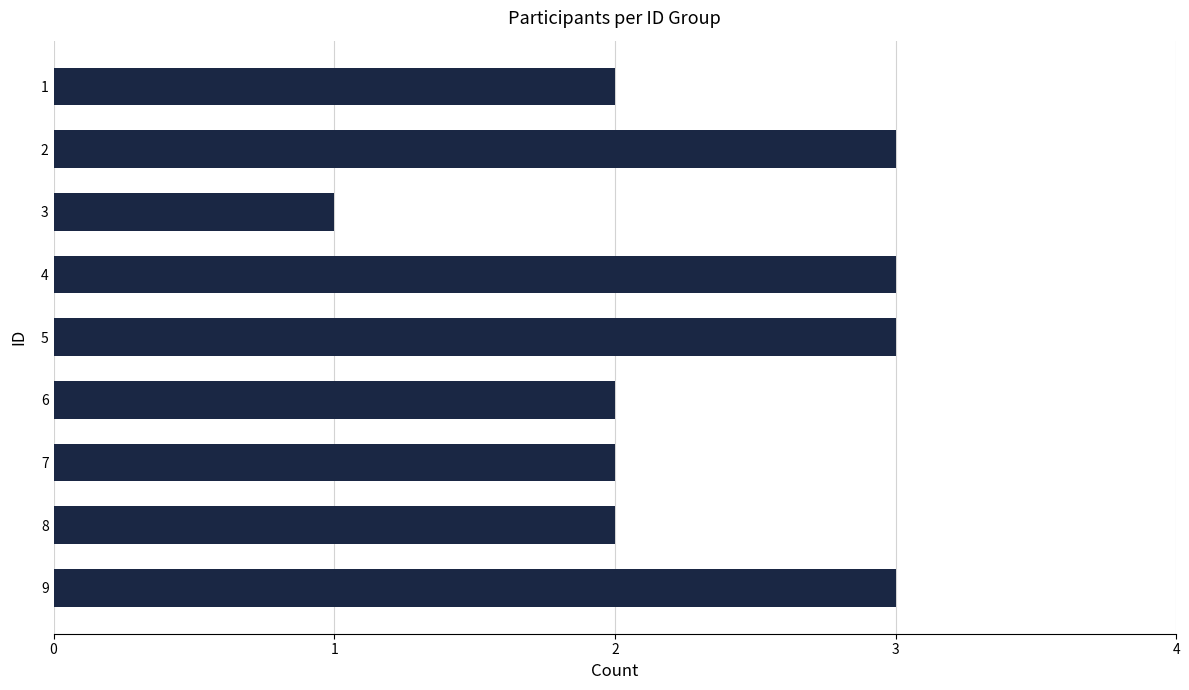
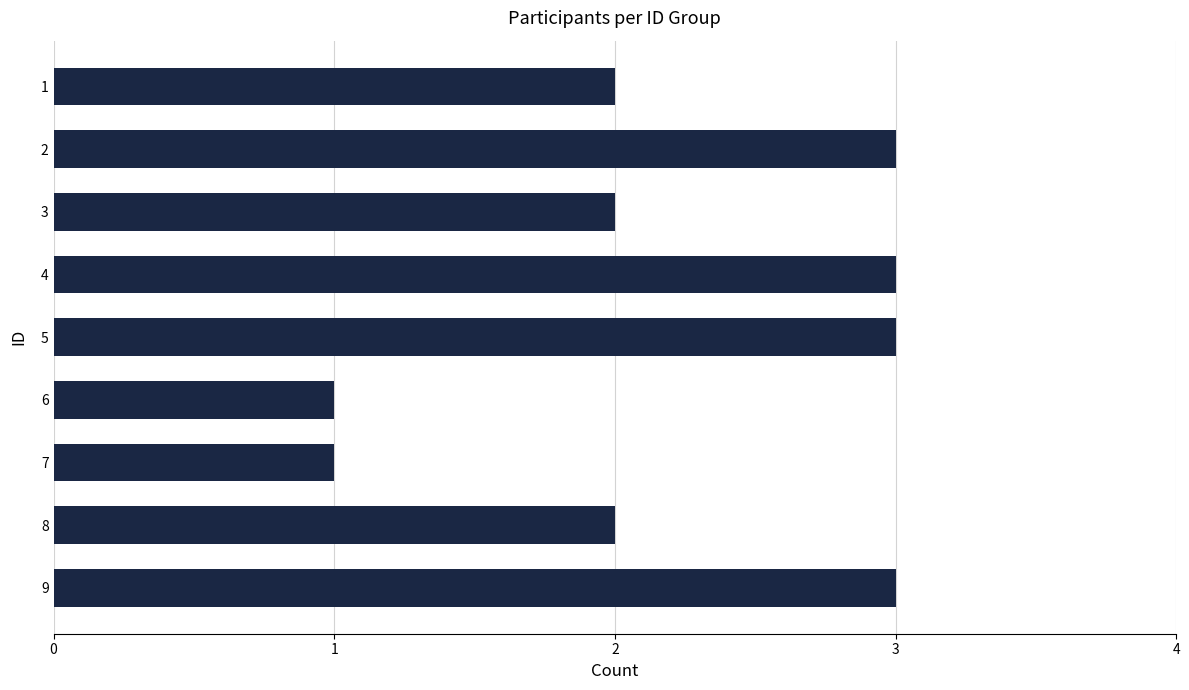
3: 1 -> 2
6: 2 -> 1
7: 2 -> 1
